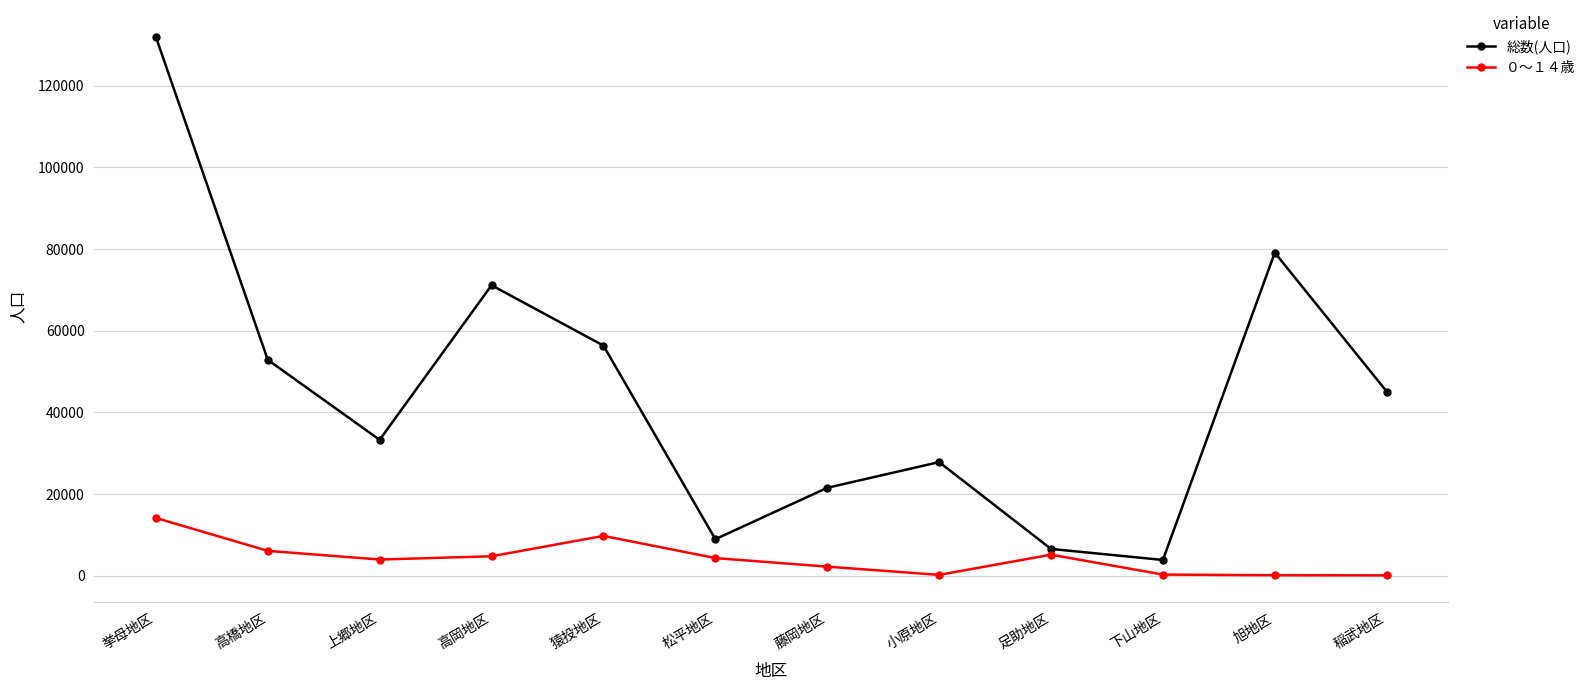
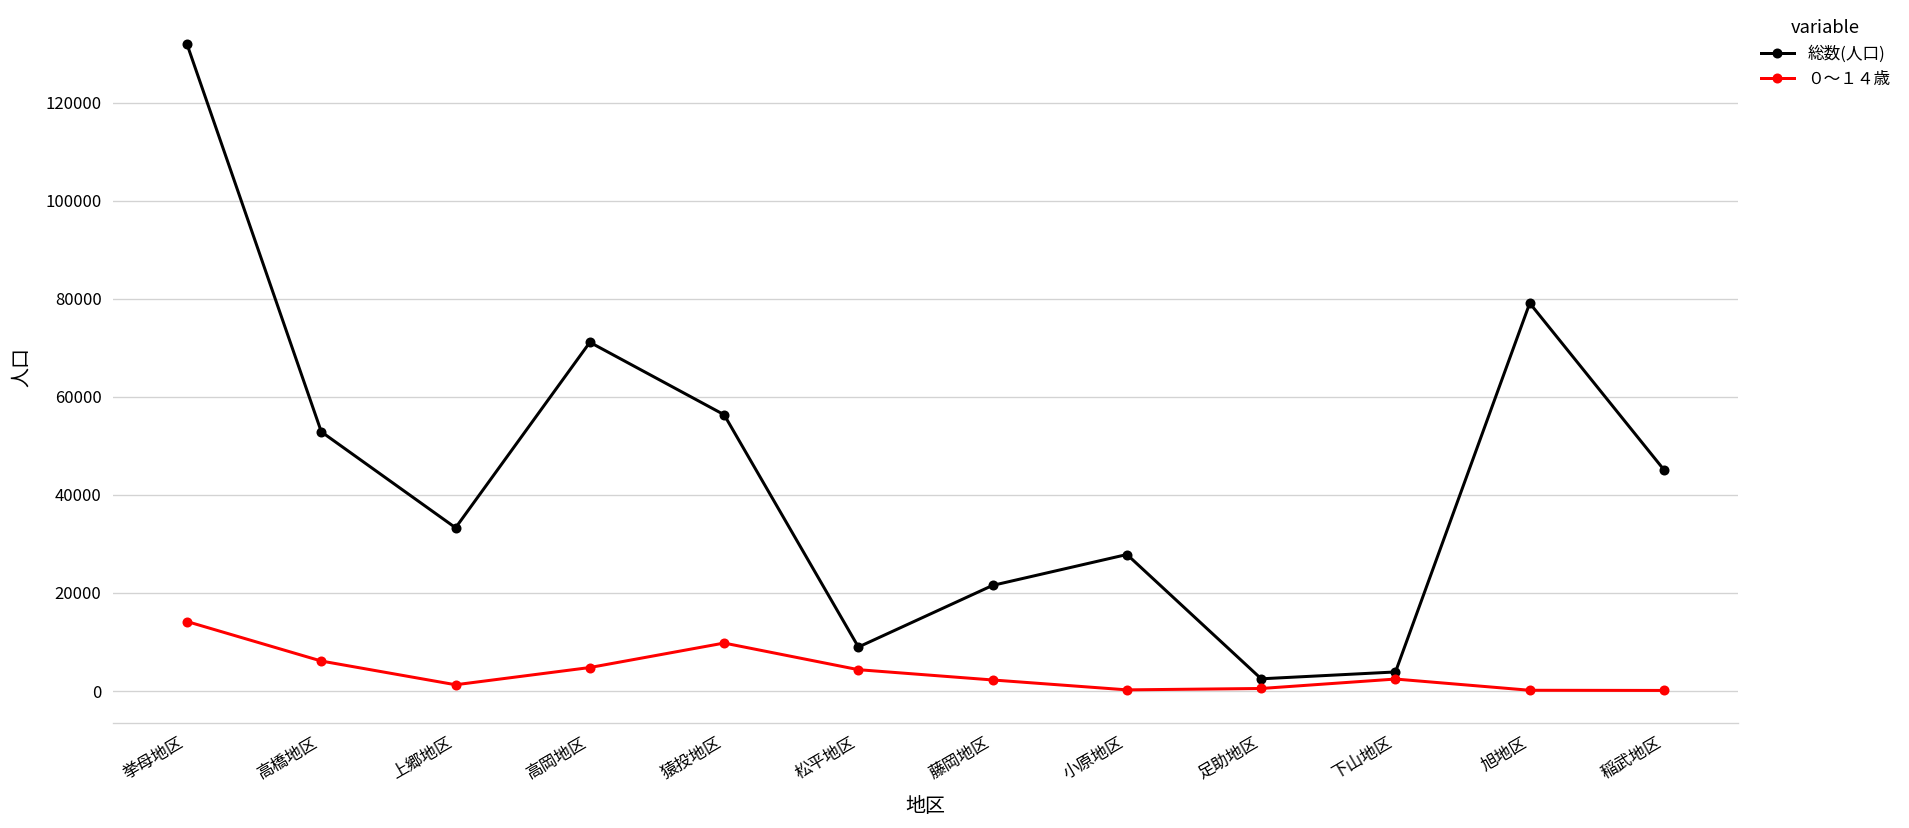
０～１４歳, 上郷地区: 4000 -> 1000
総数(人口), 足助地区: 7000 -> 2000
０～１４歳, 足助地区: 5000 -> 1000
０～１４歳, 下山地区: 0 -> 2000
